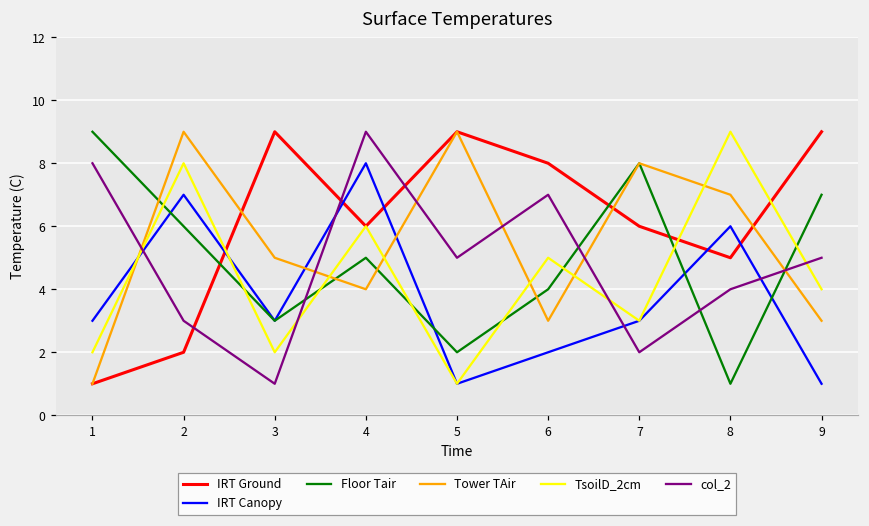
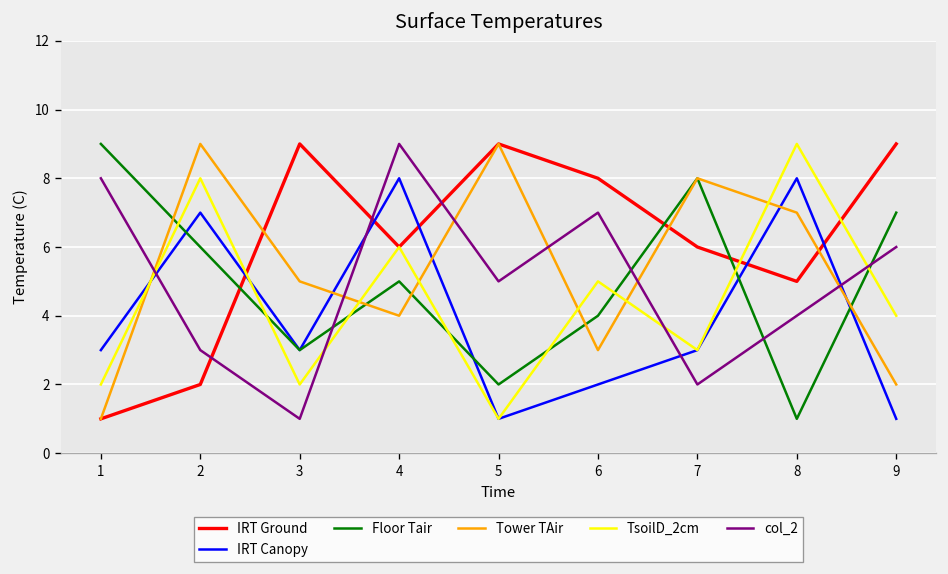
IRT Canopy, 8: 6 -> 8
Tower TAir, 9: 3 -> 2
col_2, 9: 5 -> 6
